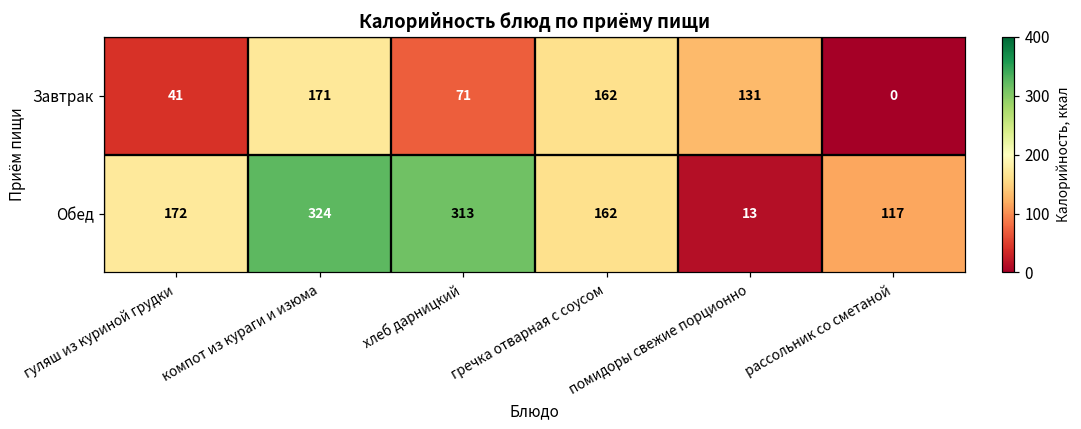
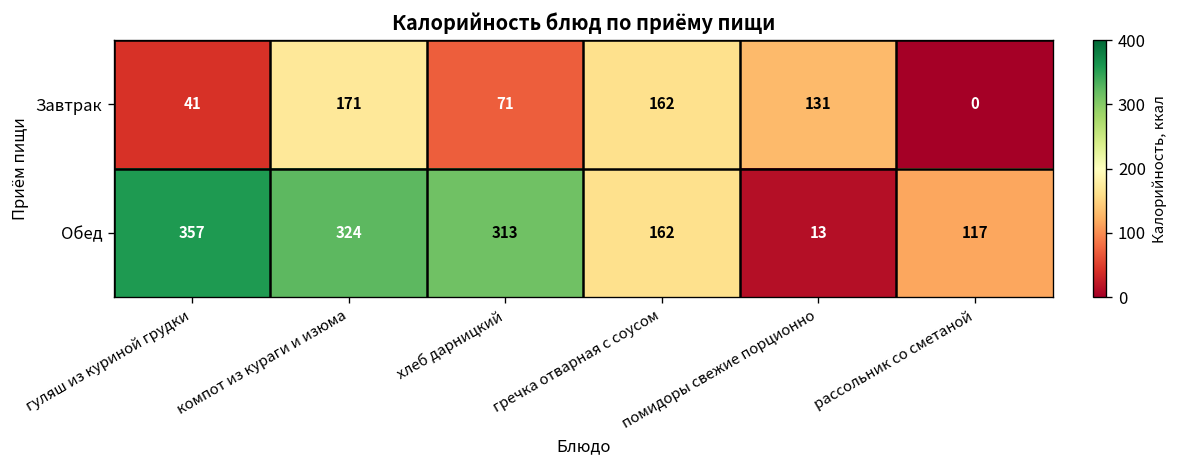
Обед, гуляш из куриной грудки: 172 -> 357
